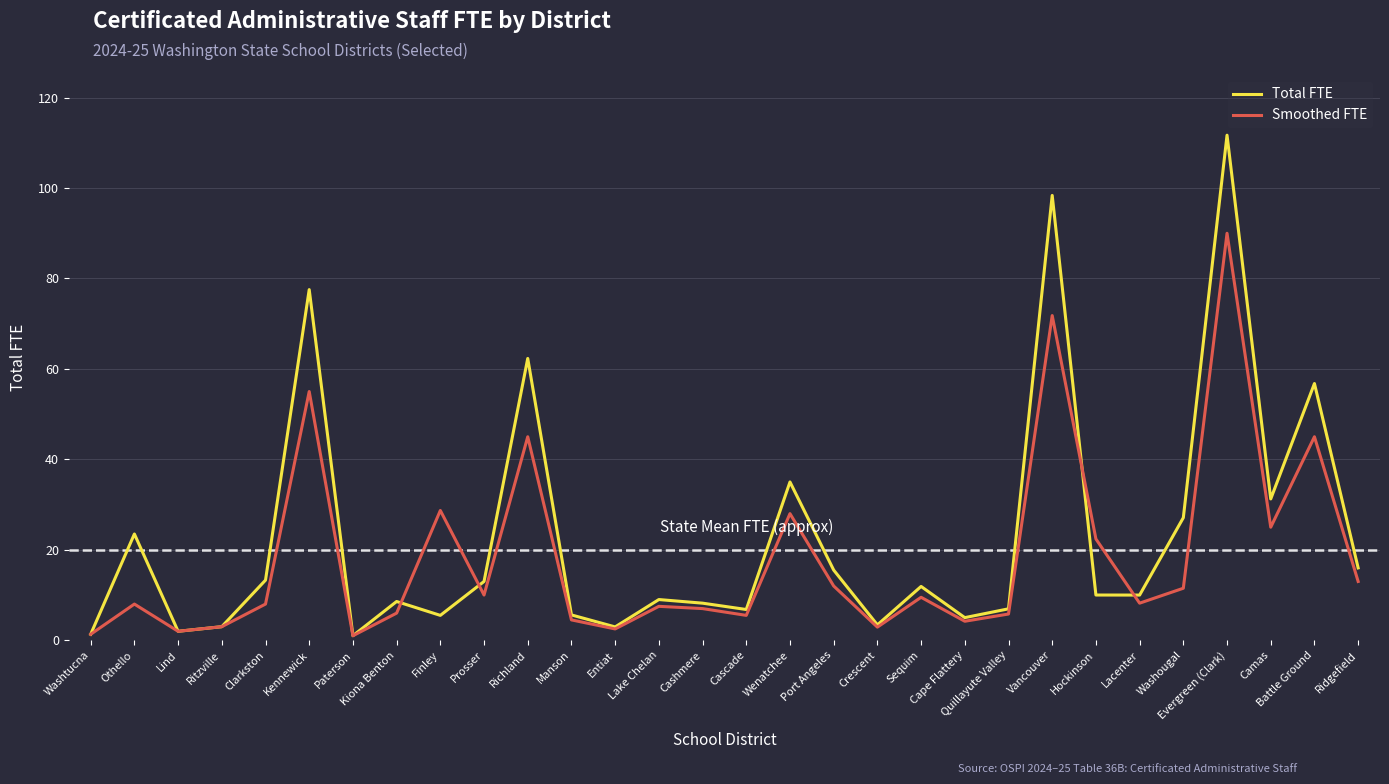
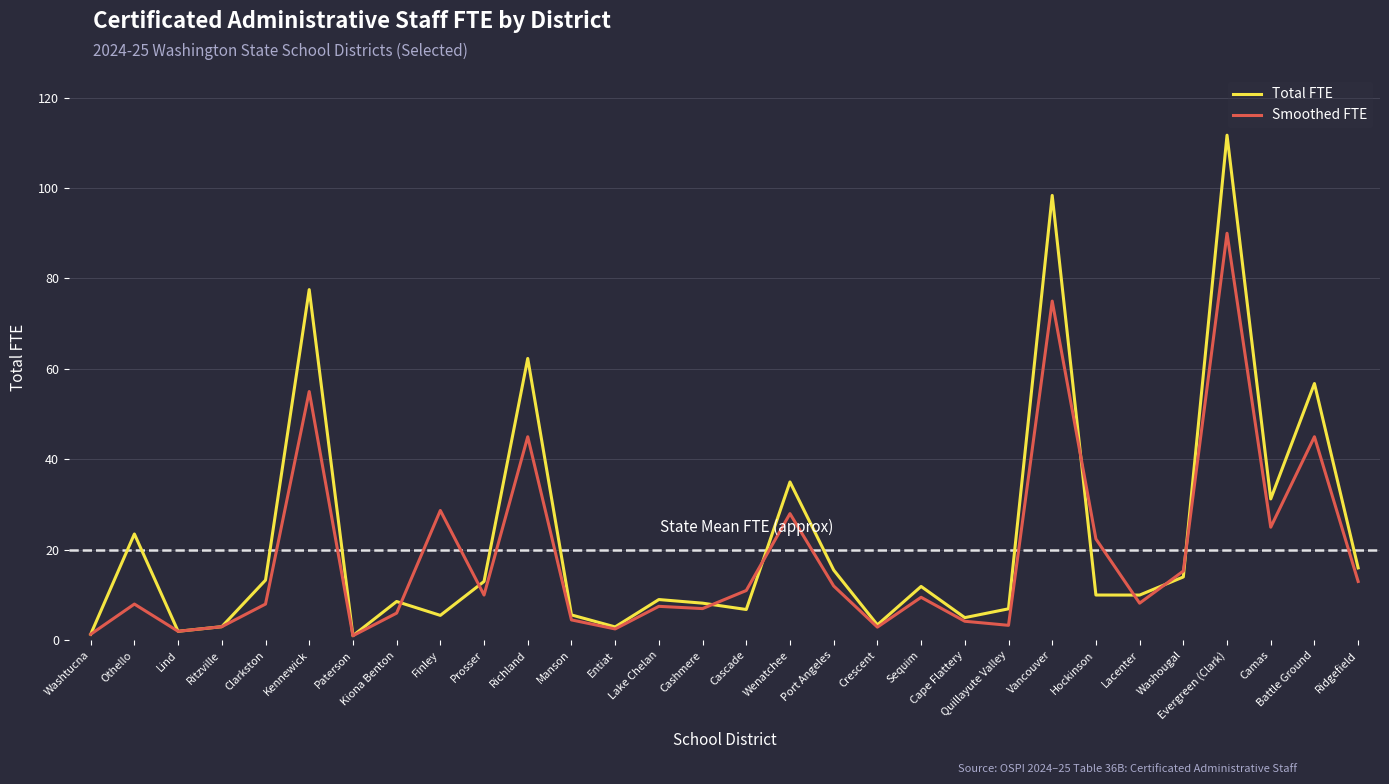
Smoothed FTE, Cascade: 6 -> 11
Smoothed FTE, Quillayute Valley: 6 -> 3
Smoothed FTE, Vancouver: 72 -> 75
Total FTE, Washougal: 27 -> 14
Smoothed FTE, Washougal: 12 -> 15
